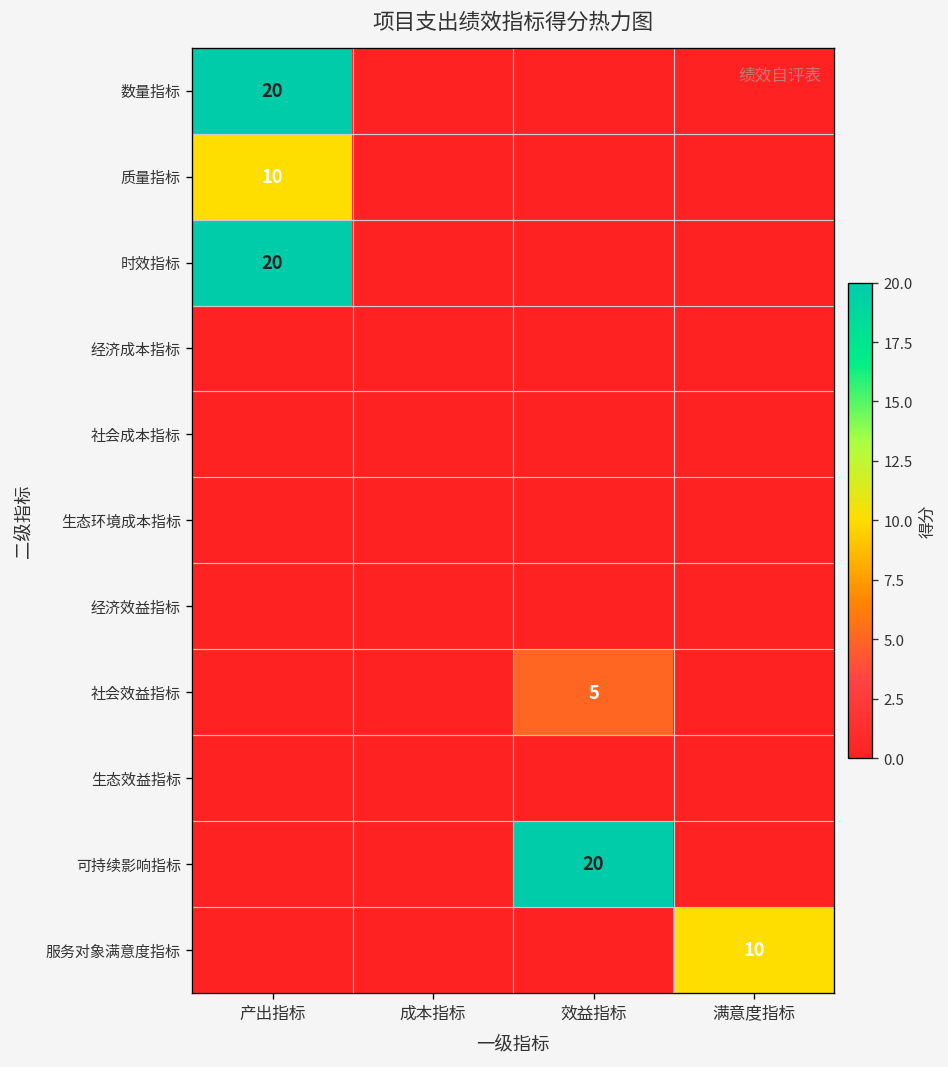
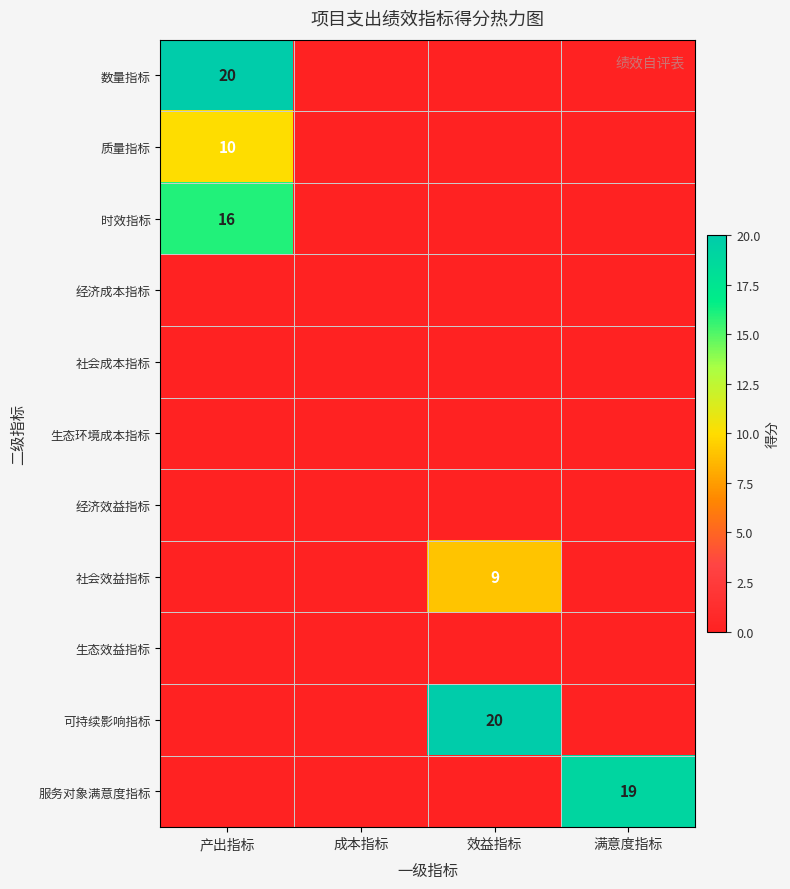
时效指标, 产出指标: 20 -> 16
社会效益指标, 效益指标: 5 -> 9
服务对象满意度指标, 满意度指标: 10 -> 19
